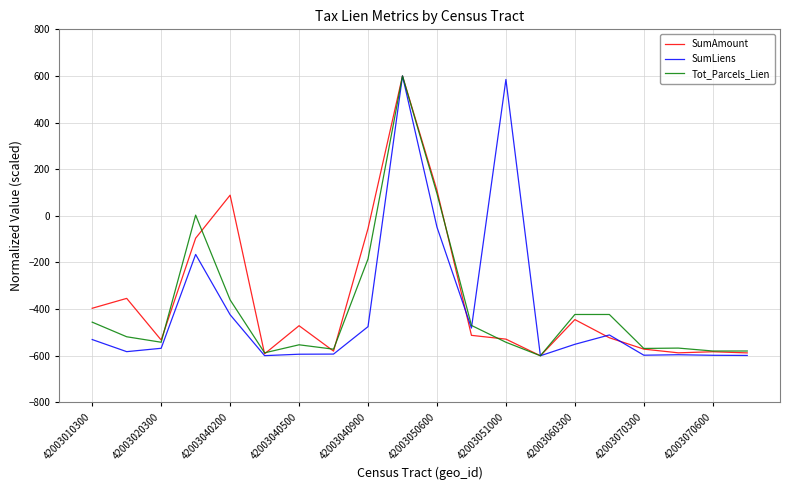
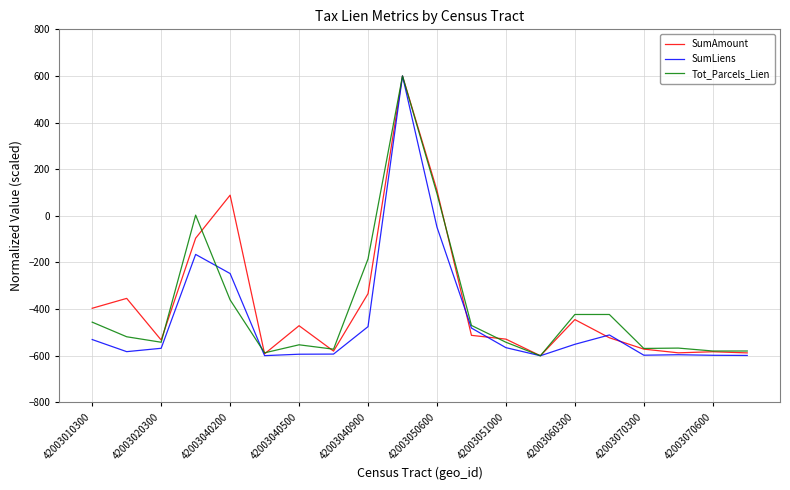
SumLiens, 42003040200: -420 -> -250
SumAmount, 42003040900: -50 -> -330
SumLiens, 42003051000: 590 -> -570
